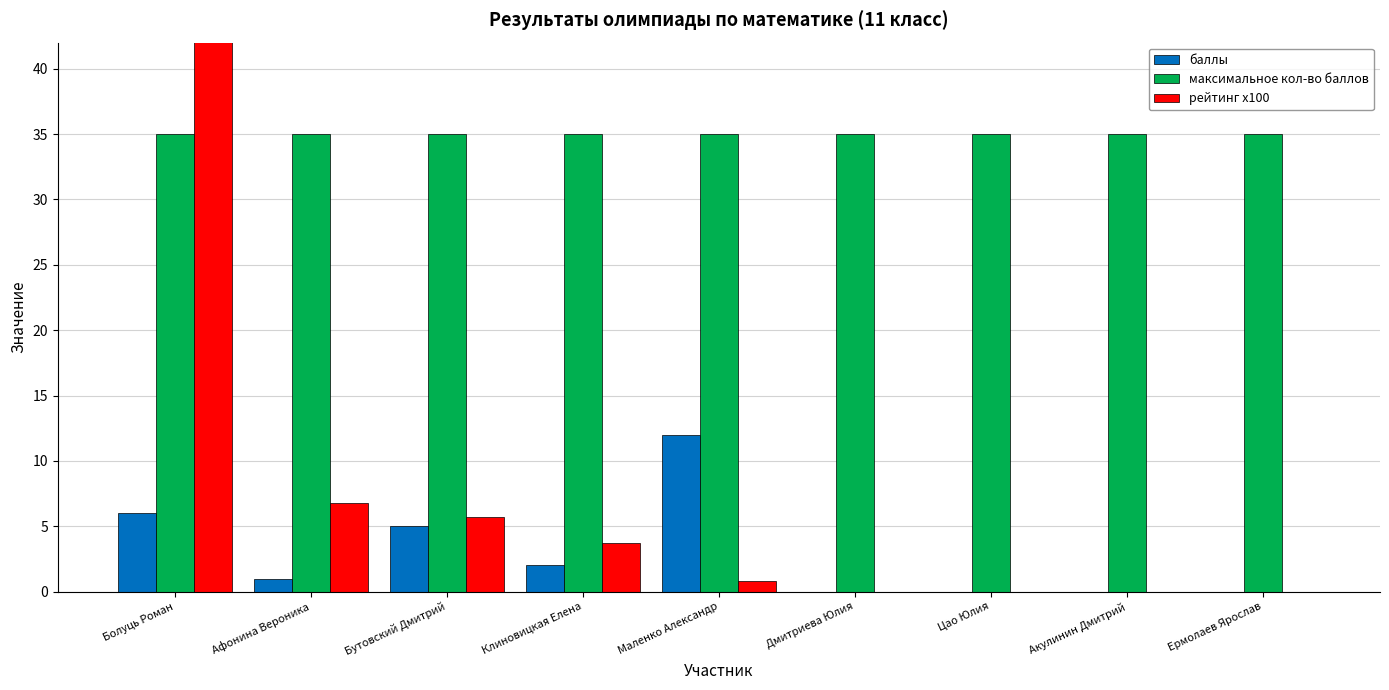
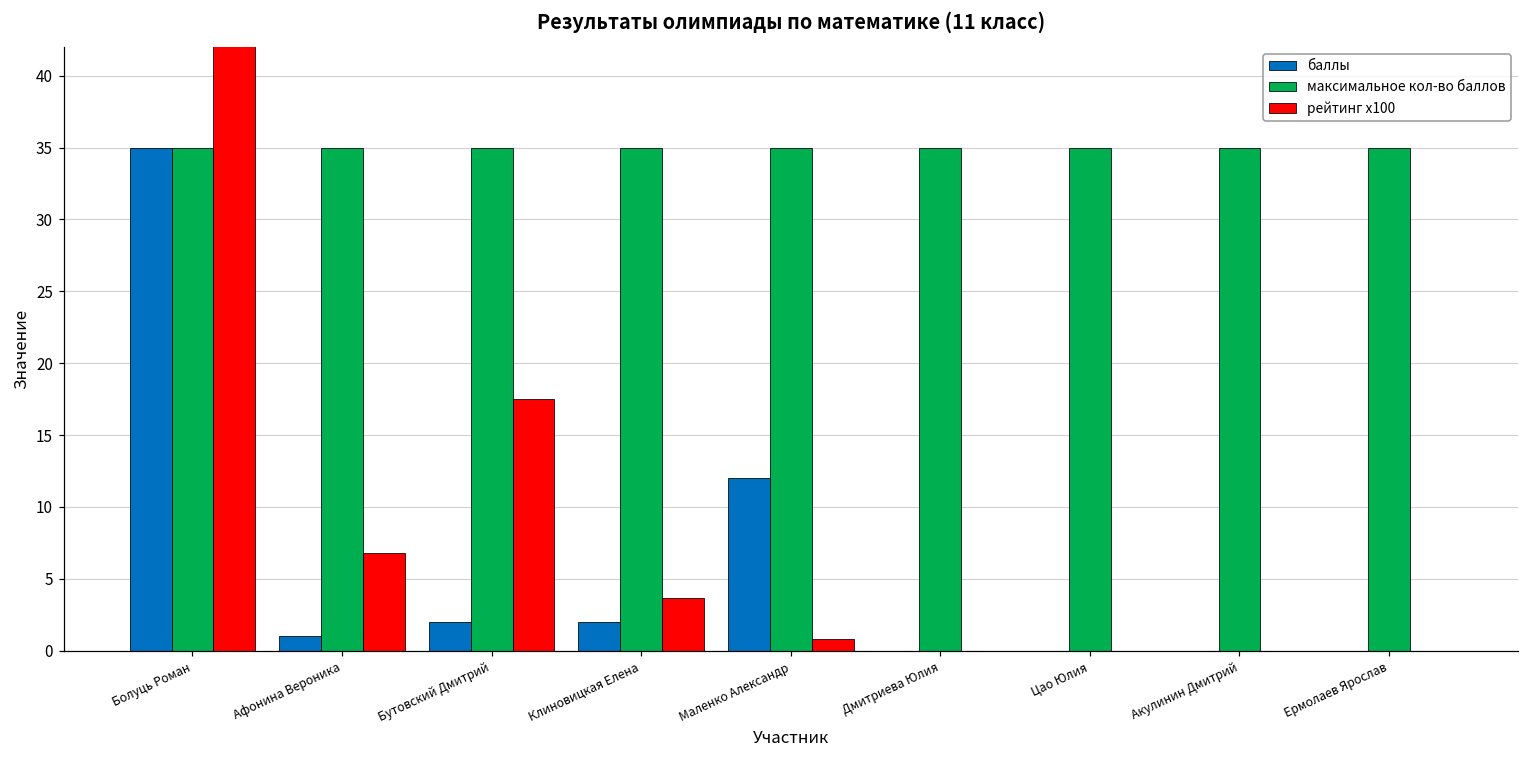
баллы, Болуць Роман: 6 -> 35
баллы, Бутовский Дмитрий: 5 -> 2
рейтинг x100, Бутовский Дмитрий: 5.7 -> 17.5
